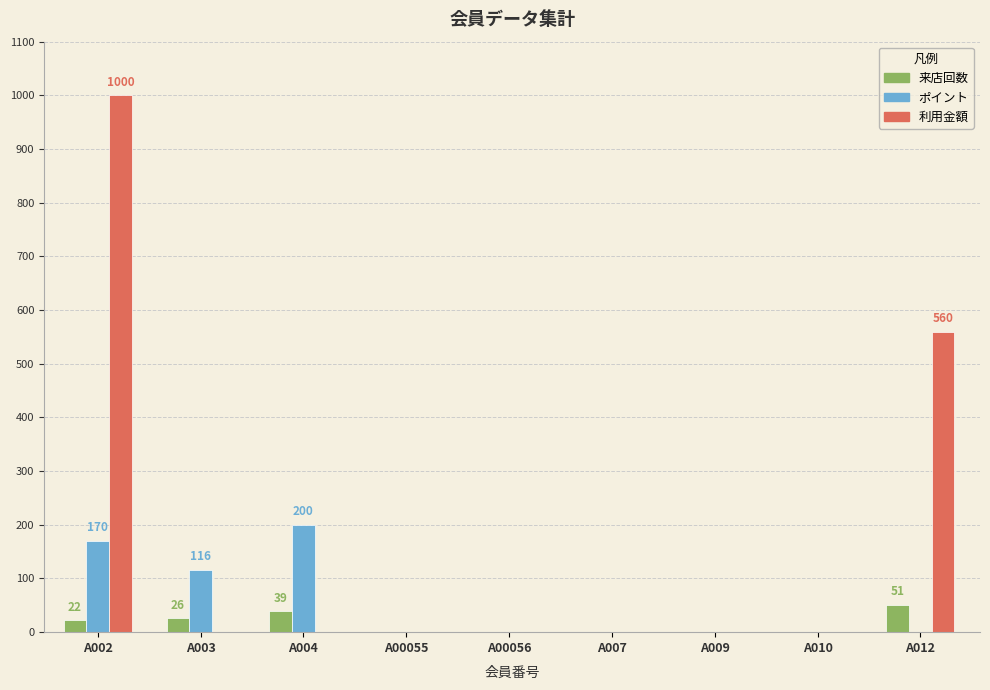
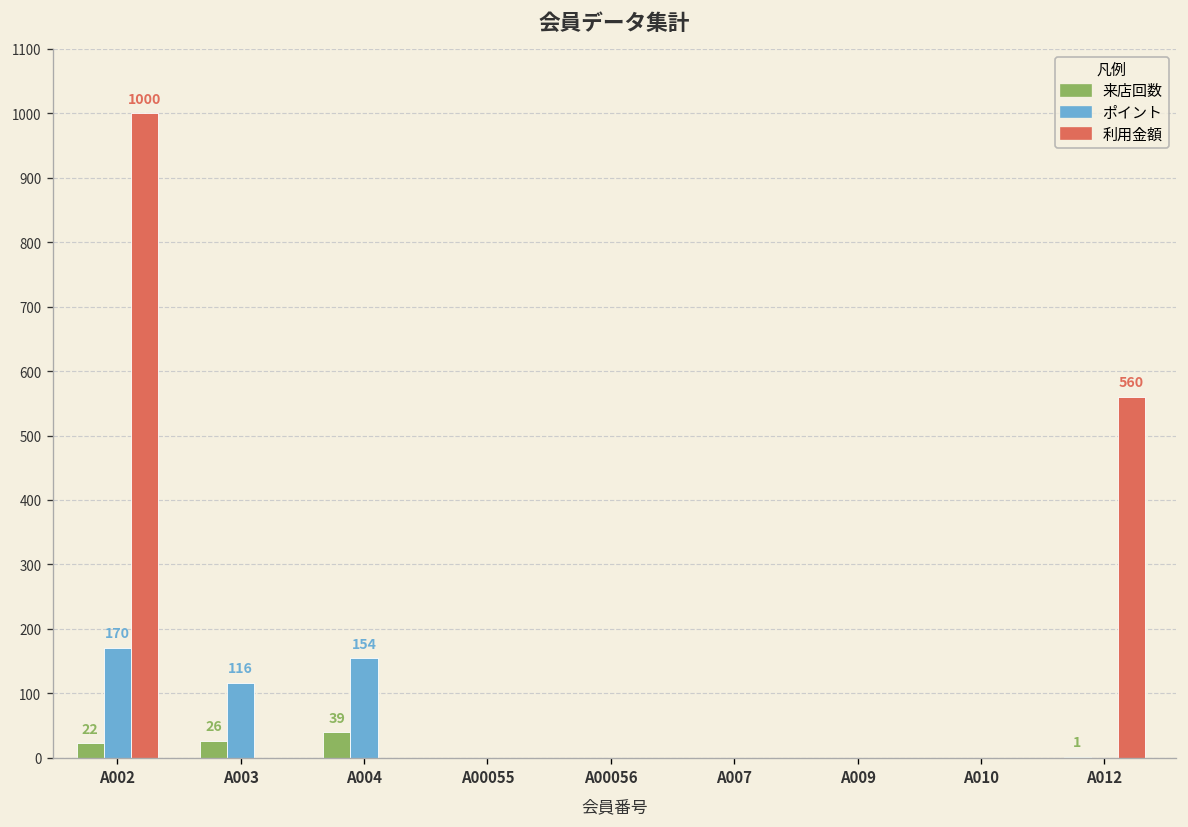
ポイント, A004: 200 -> 154
来店回数, A012: 51 -> 1
